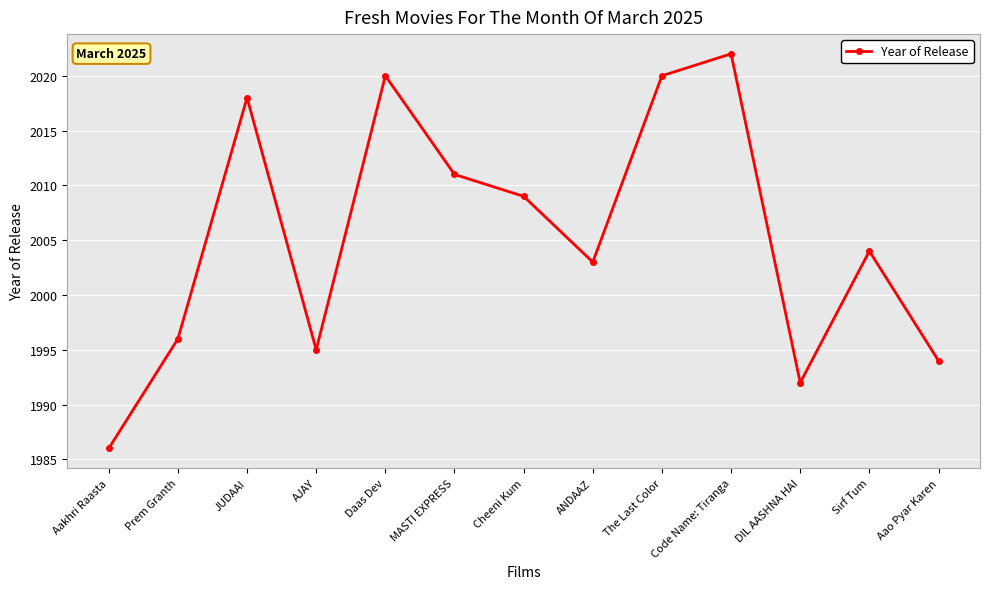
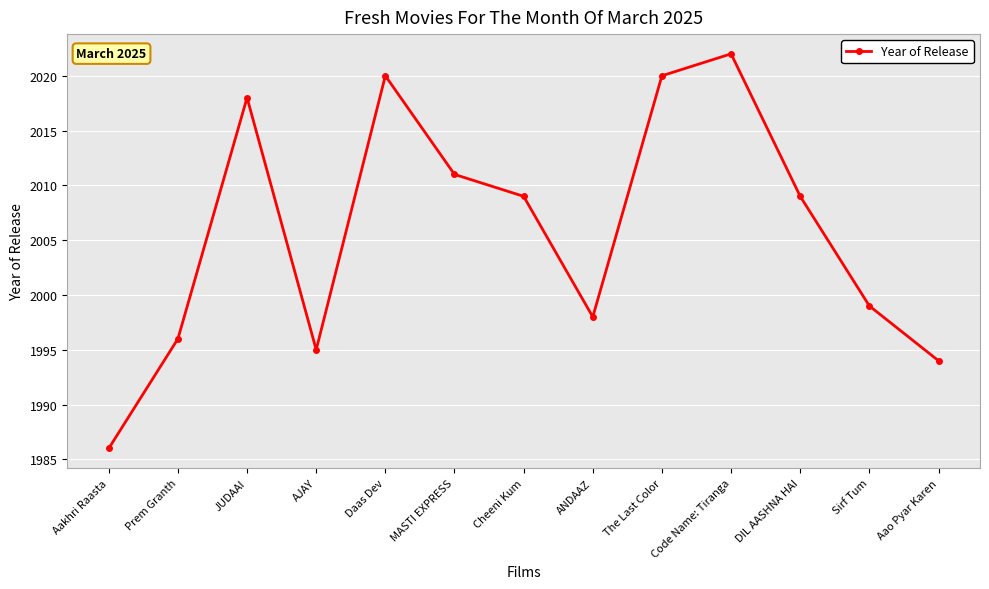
ANDAAZ: 2003 -> 1998
DIL AASHNA HAI: 1992 -> 2009
Sirf Tum: 2004 -> 1999
